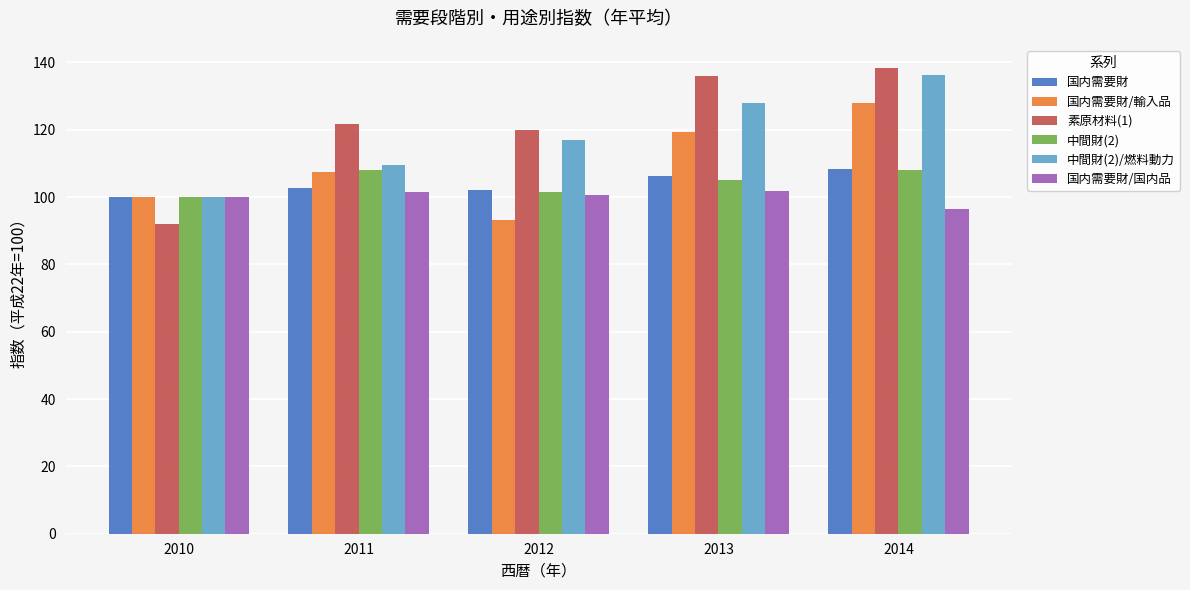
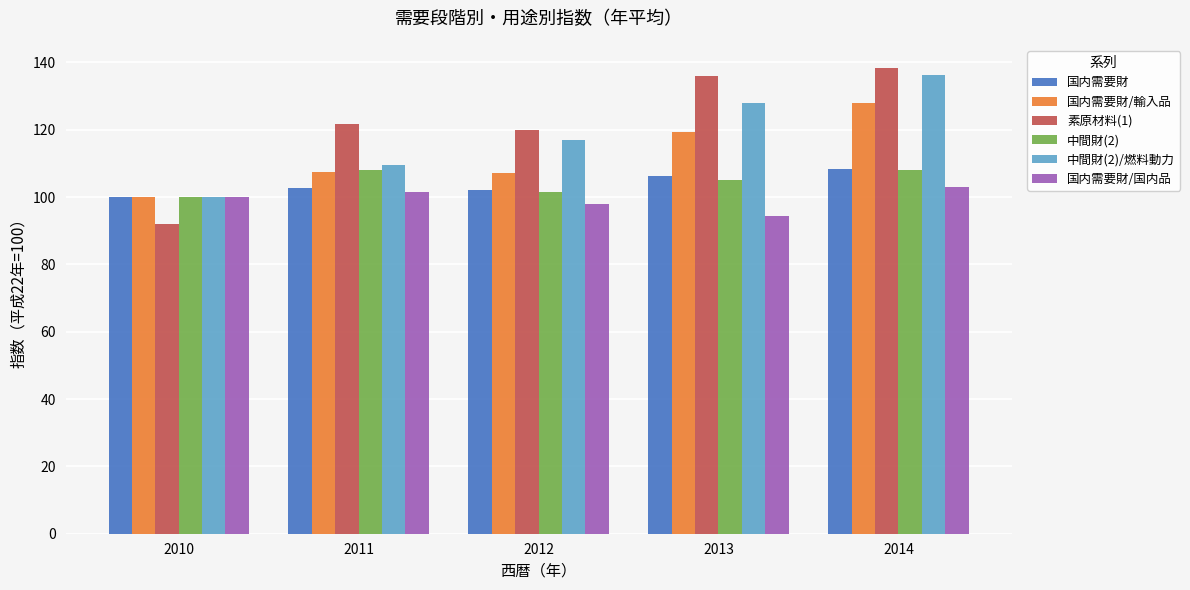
国内需要財/輸入品, 2012: 93 -> 107
国内需要財/国内品, 2012: 101 -> 98
国内需要財/国内品, 2013: 102 -> 94
国内需要財/国内品, 2014: 96 -> 103
